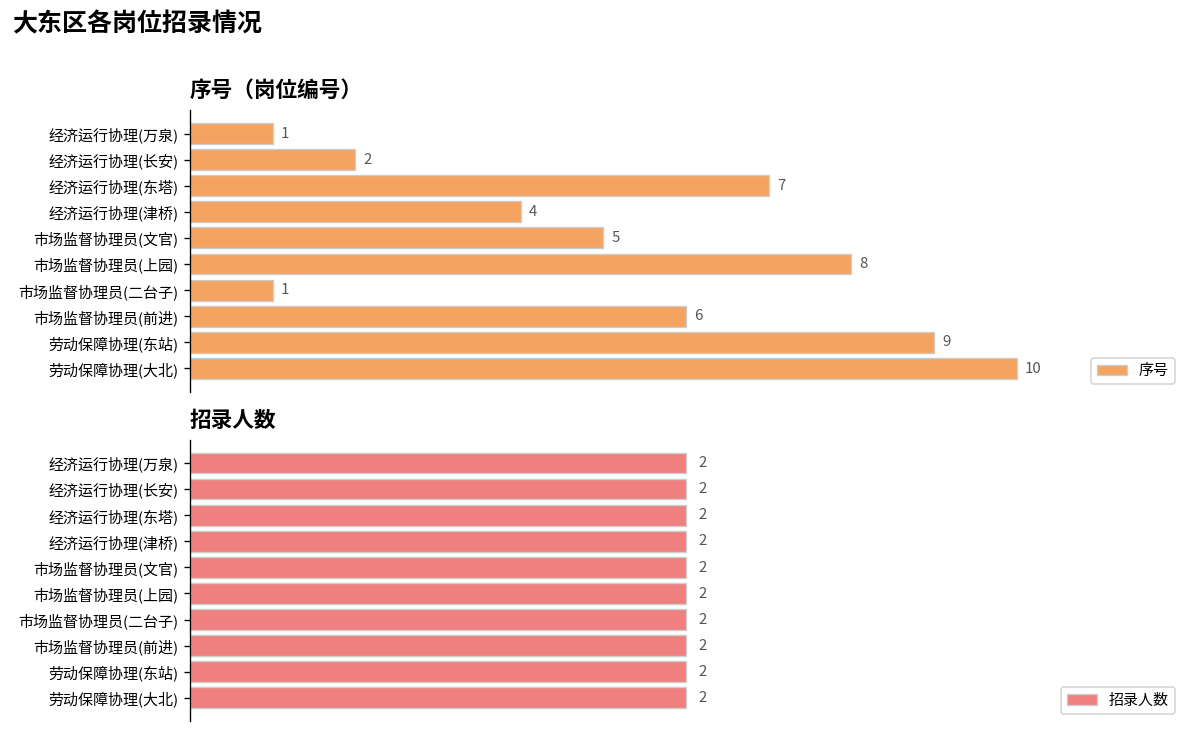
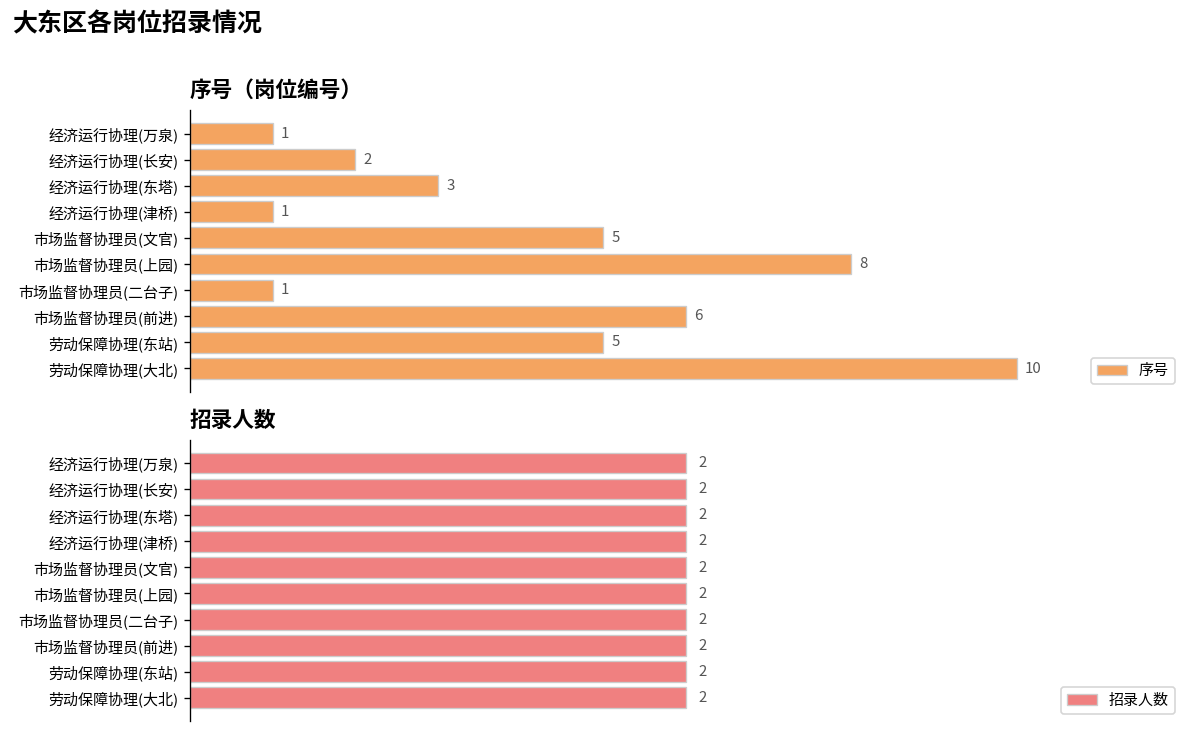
序号（岗位编号）, 经济运行协理(东塔): 7 -> 3
序号（岗位编号）, 经济运行协理(津桥): 4 -> 1
序号（岗位编号）, 劳动保障协理(东站): 9 -> 5
